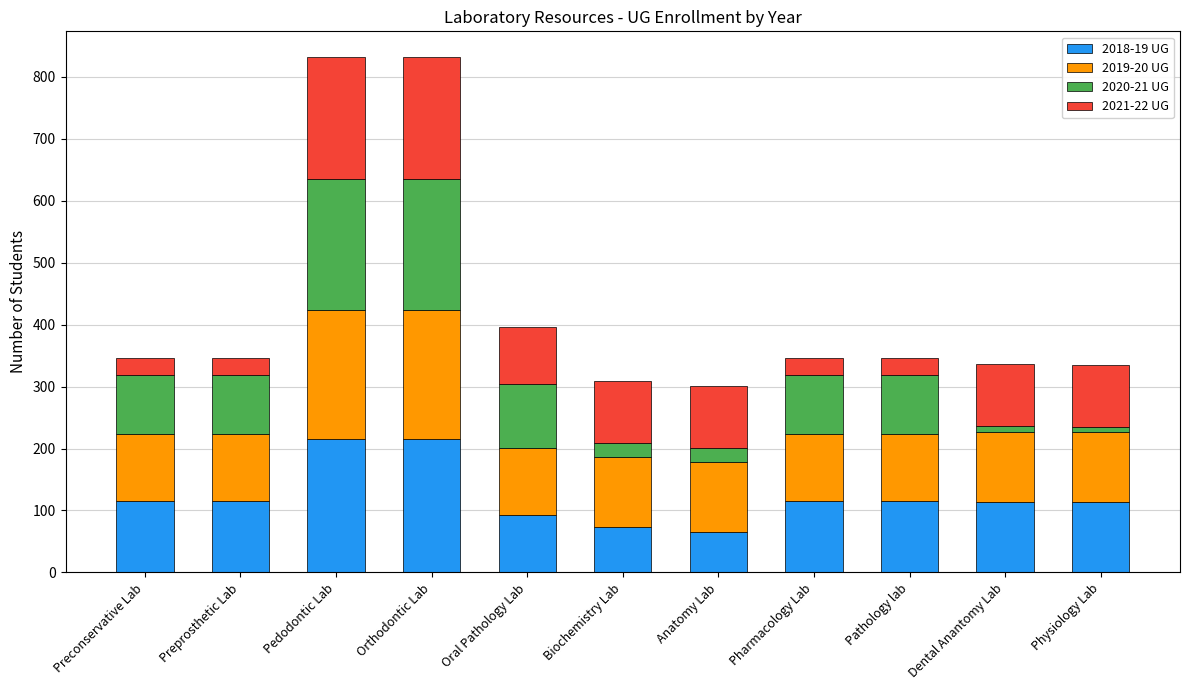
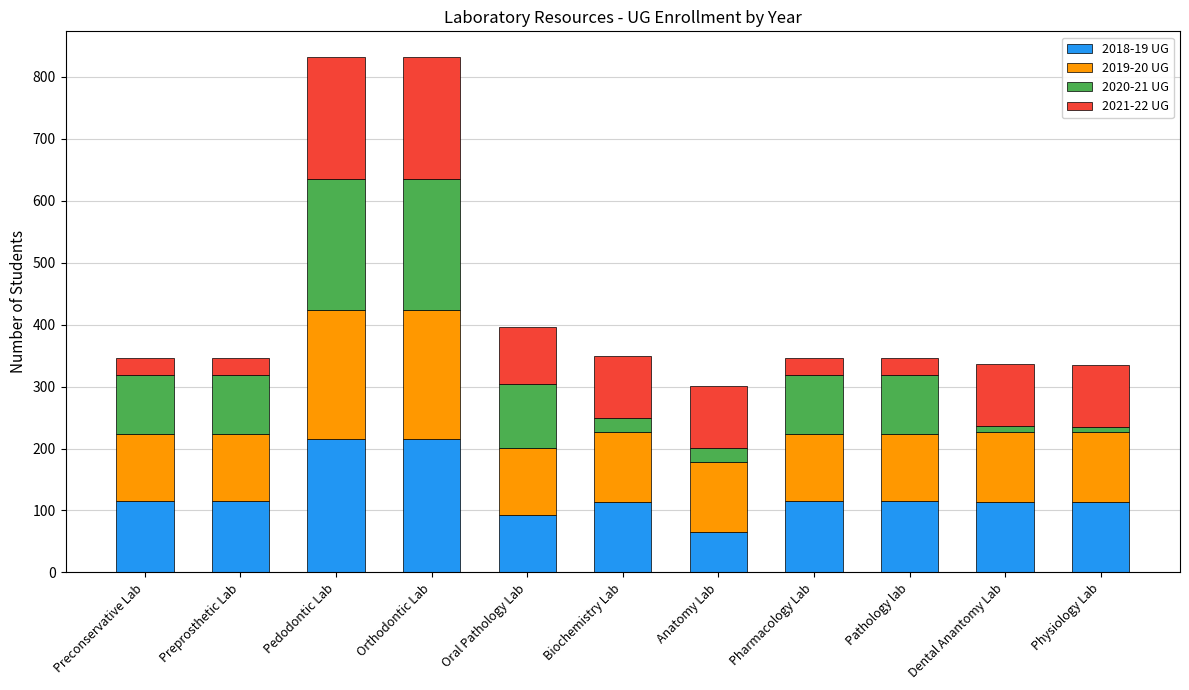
2018-19 UG, Biochemistry Lab: 70 -> 110
